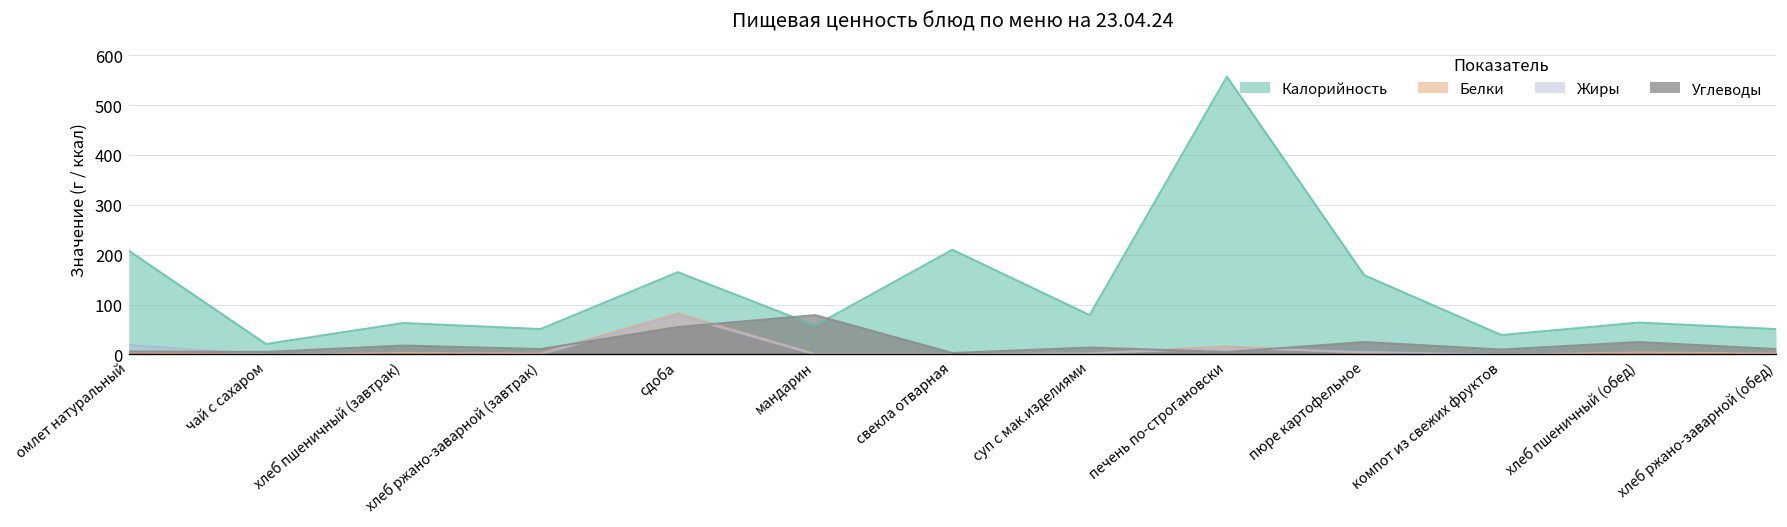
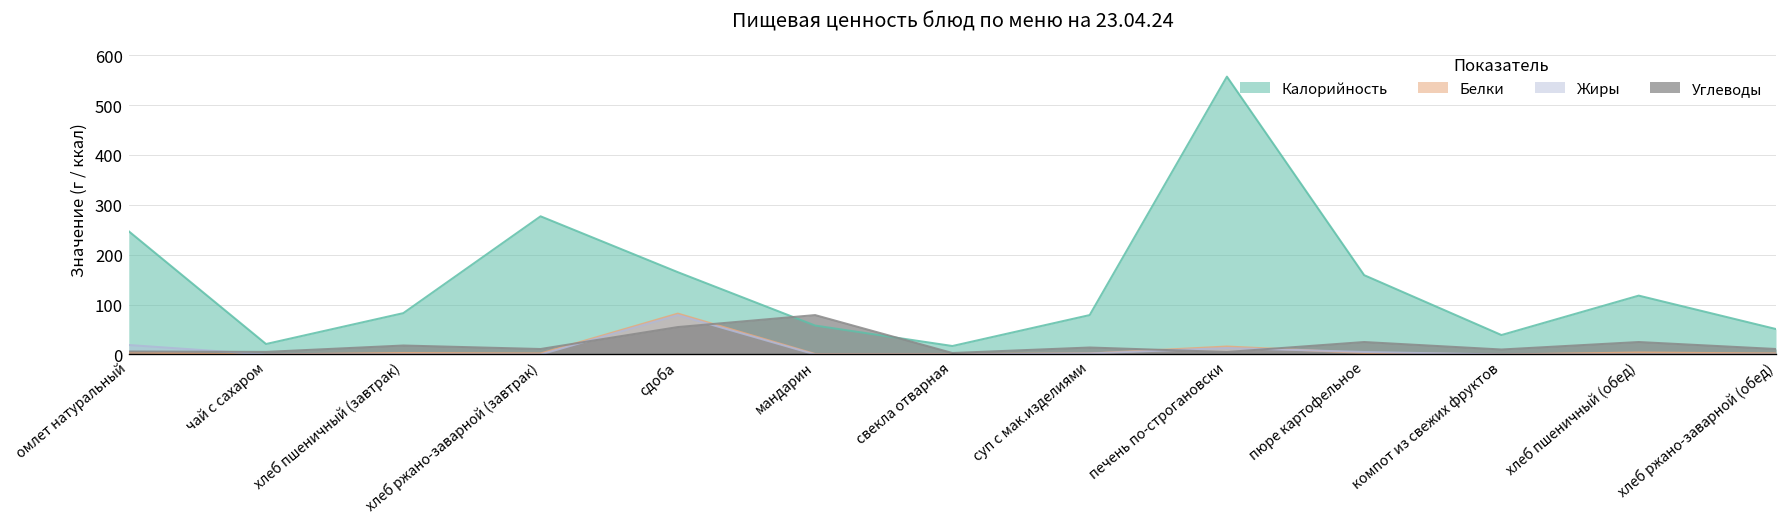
Калорийность, омлет натуральный: 210 -> 250
Калорийность, хлеб пшеничный (завтрак): 60 -> 80
Калорийность, хлеб ржано-заварной (завтрак): 50 -> 280
Калорийность, свекла отварная: 210 -> 20
Калорийность, хлеб пшеничный (обед): 60 -> 120
